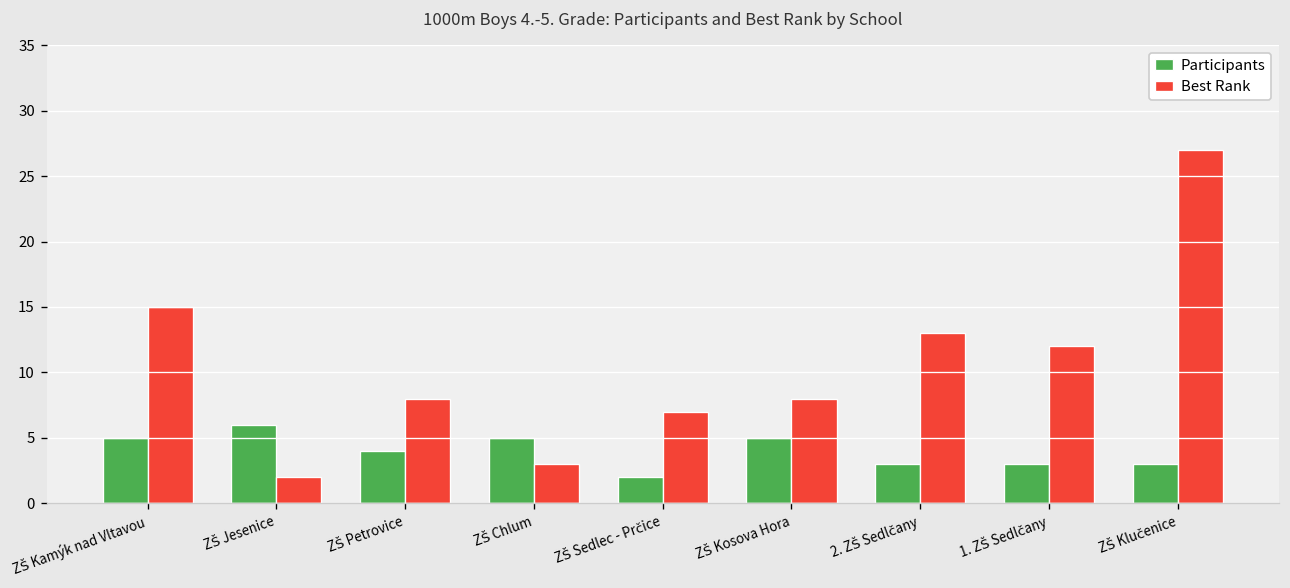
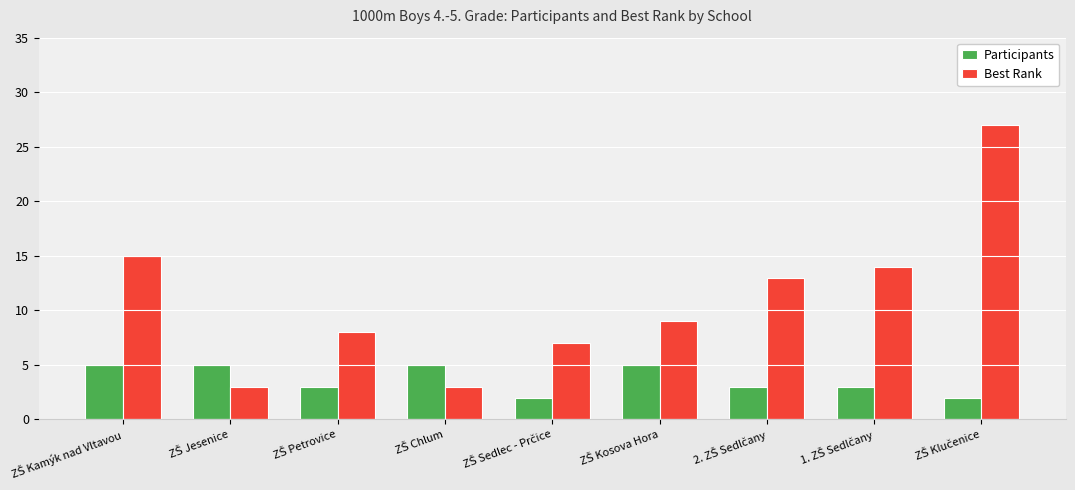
Participants, ZŠ Jesenice: 6 -> 5
Best Rank, ZŠ Jesenice: 2 -> 3
Participants, ZŠ Petrovice: 4 -> 3
Best Rank, ZŠ Kosova Hora: 8 -> 9
Best Rank, 1. ZŠ Sedlčany: 12 -> 14
Participants, ZŠ Klučenice: 3 -> 2
